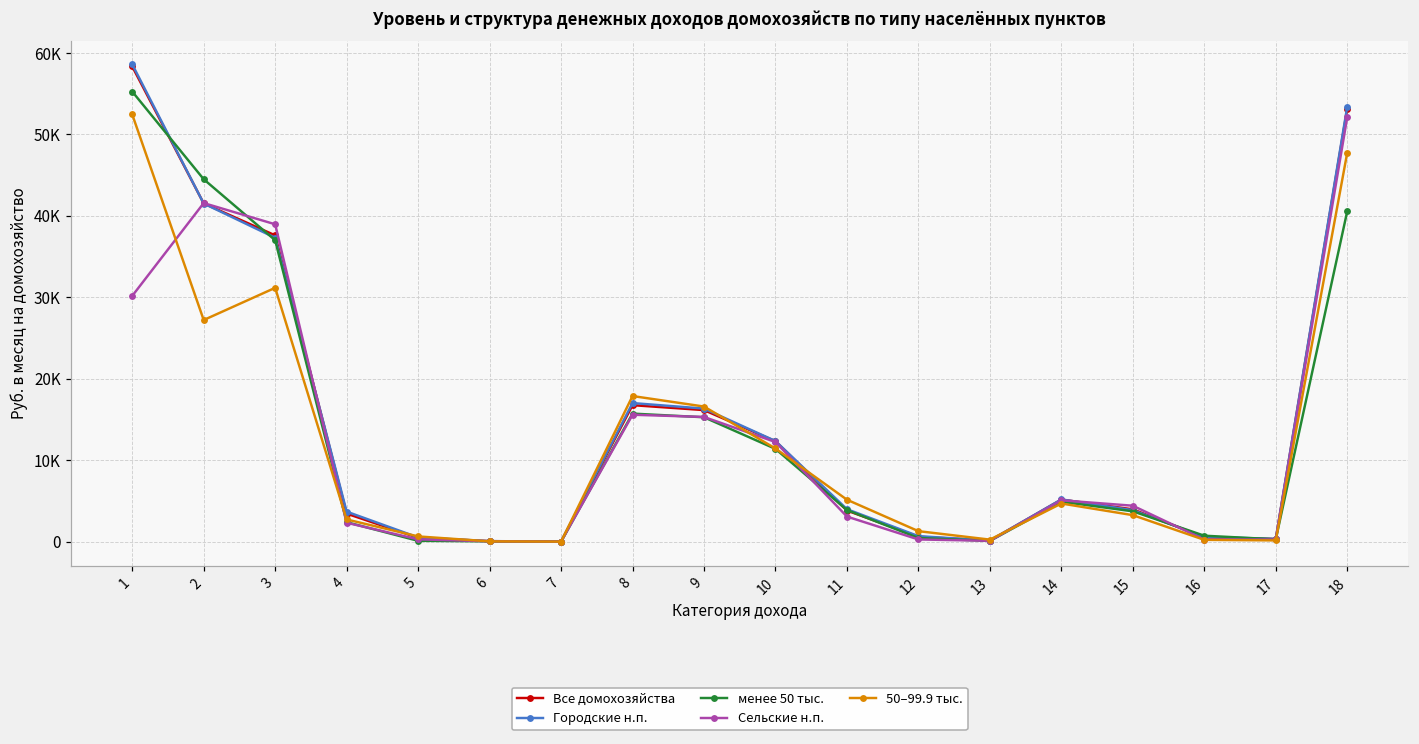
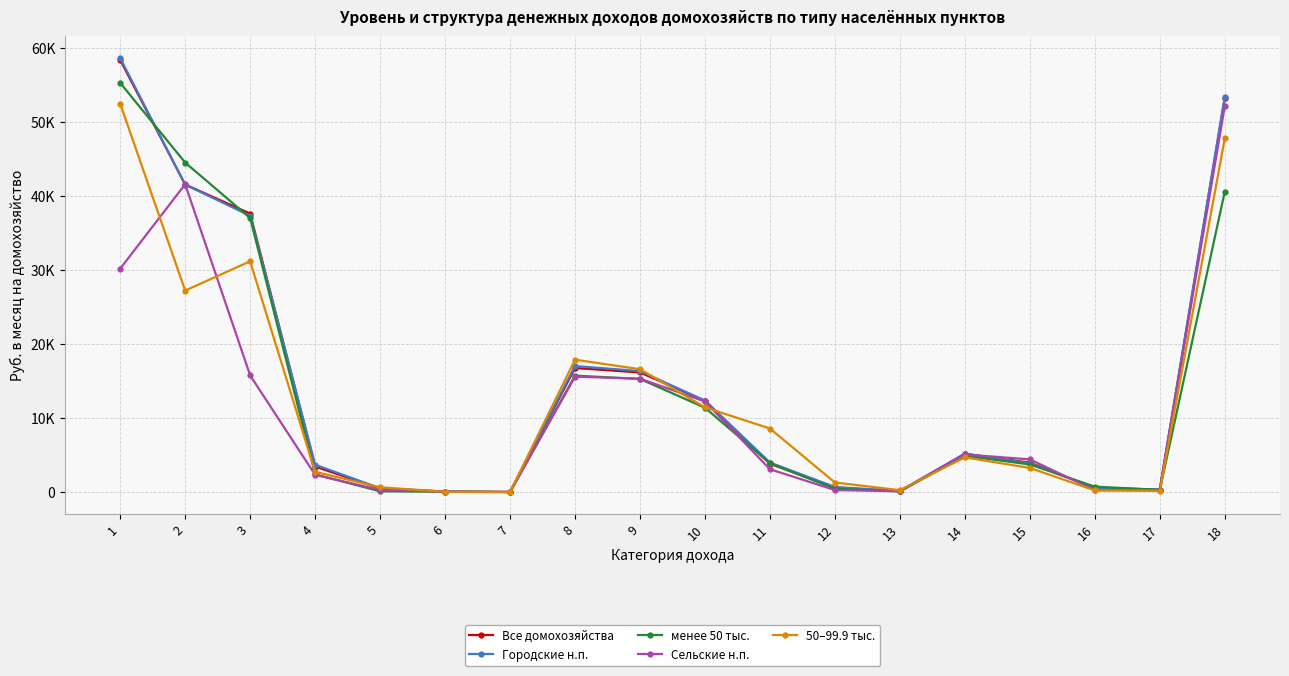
Сельские н.п., 3: 39000 -> 16000
50–99.9 тыс., 11: 5000 -> 9000
